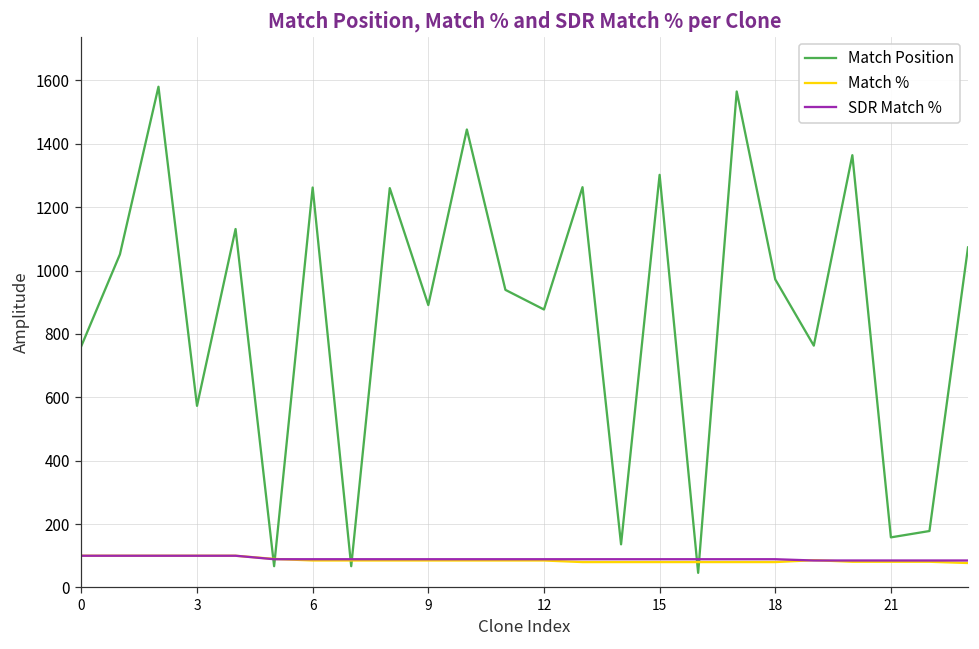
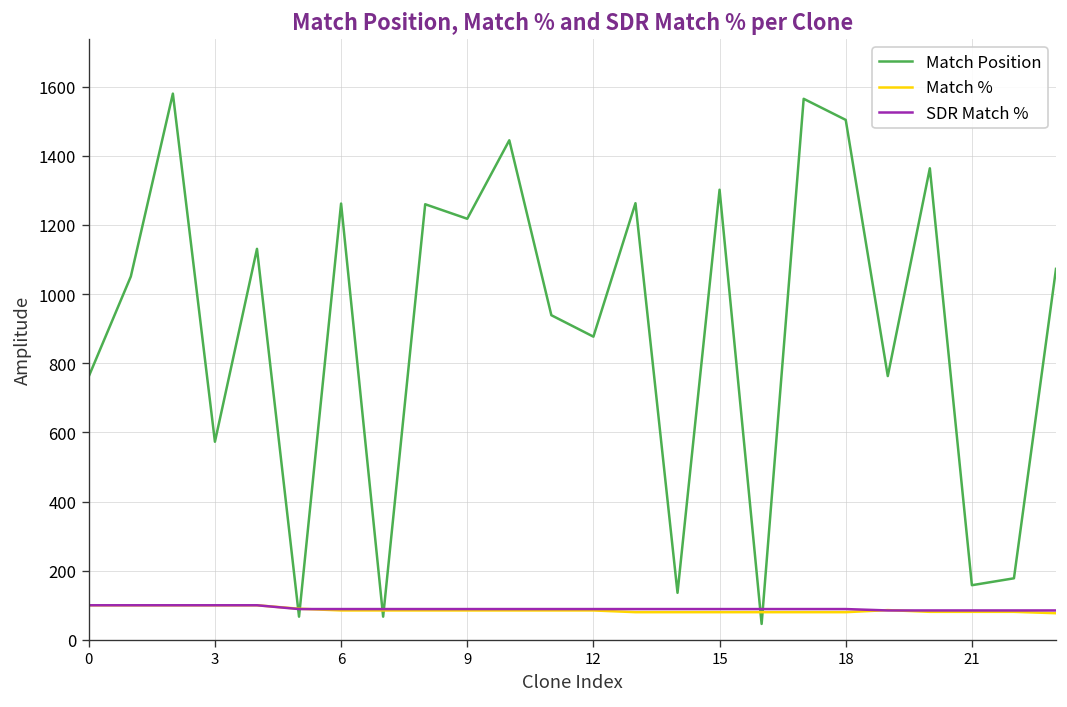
Match Position, 9: 890 -> 1220
Match Position, 18: 970 -> 1500
